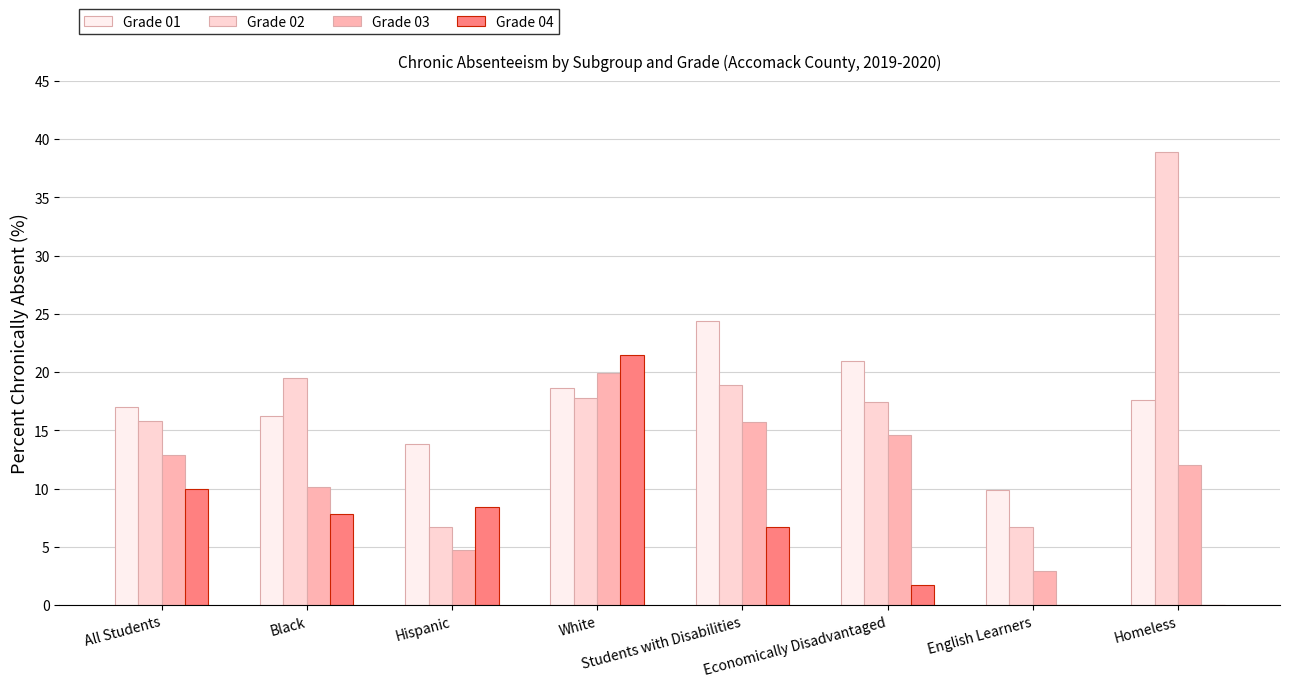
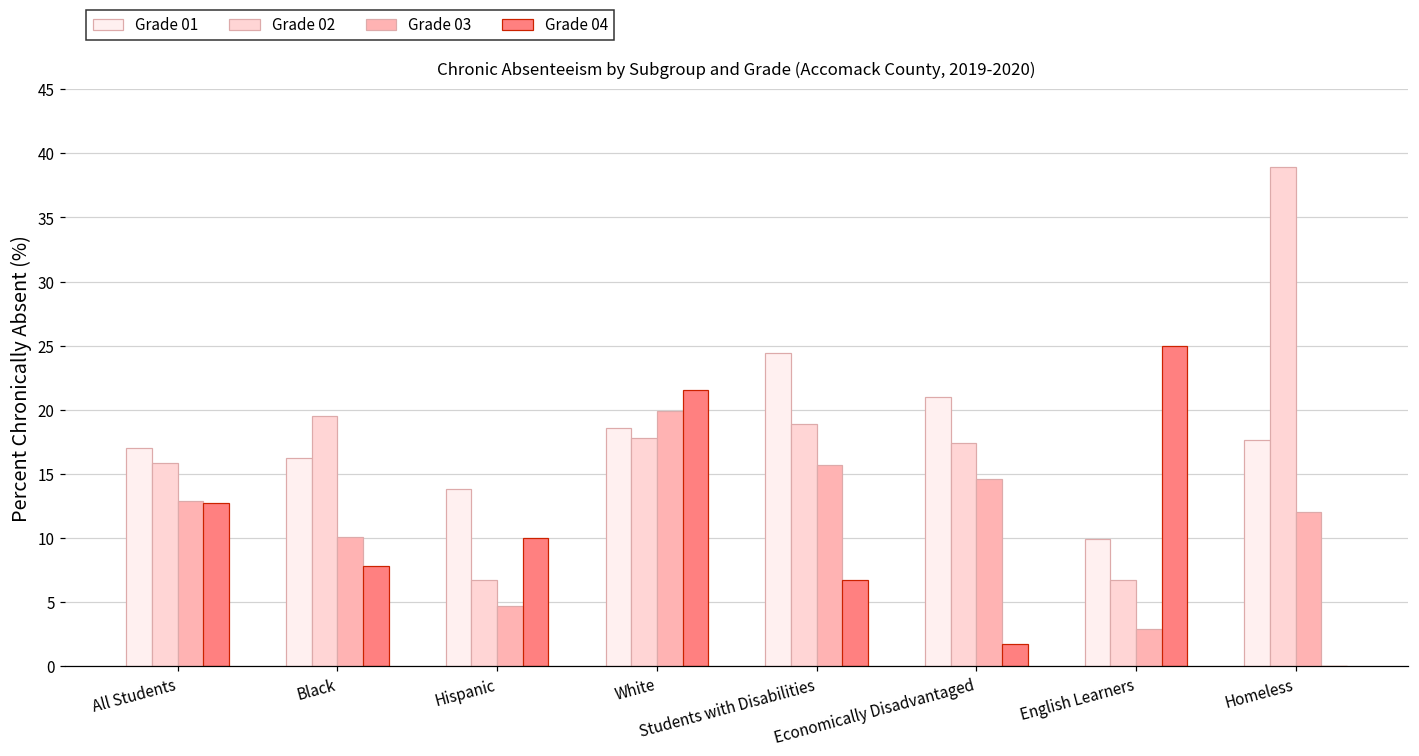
Grade 04, All Students: 10.0 -> 12.7
Grade 04, Hispanic: 8.4 -> 10.0
Grade 04, English Learners: 0 -> 25
